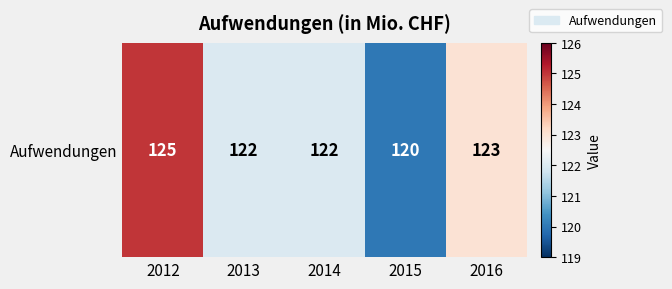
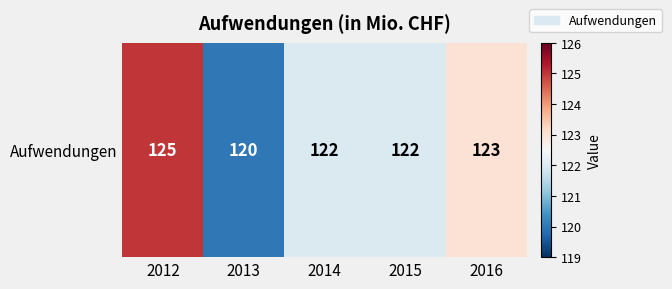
Aufwendungen, 2013: 122 -> 120
Aufwendungen, 2015: 120 -> 122
